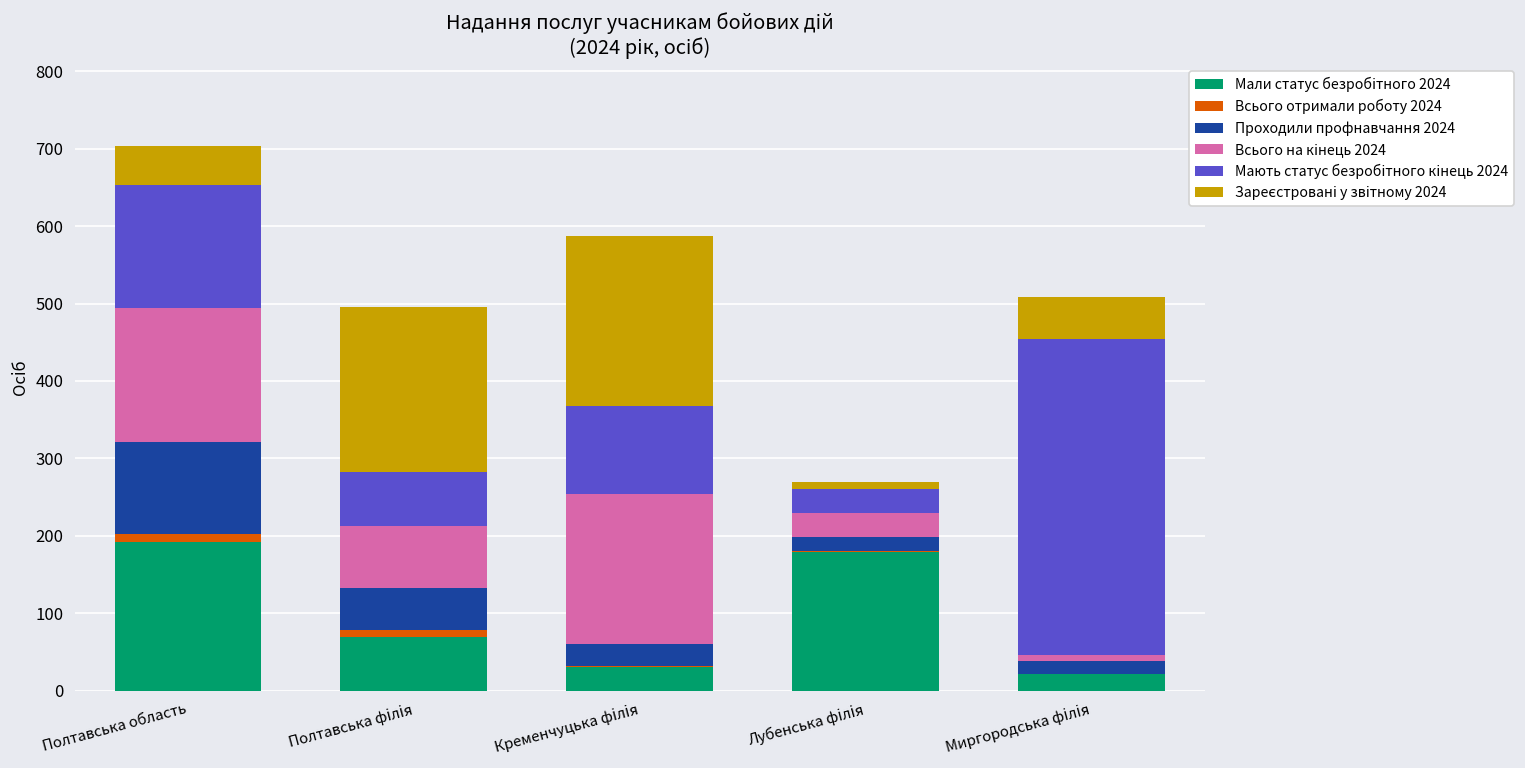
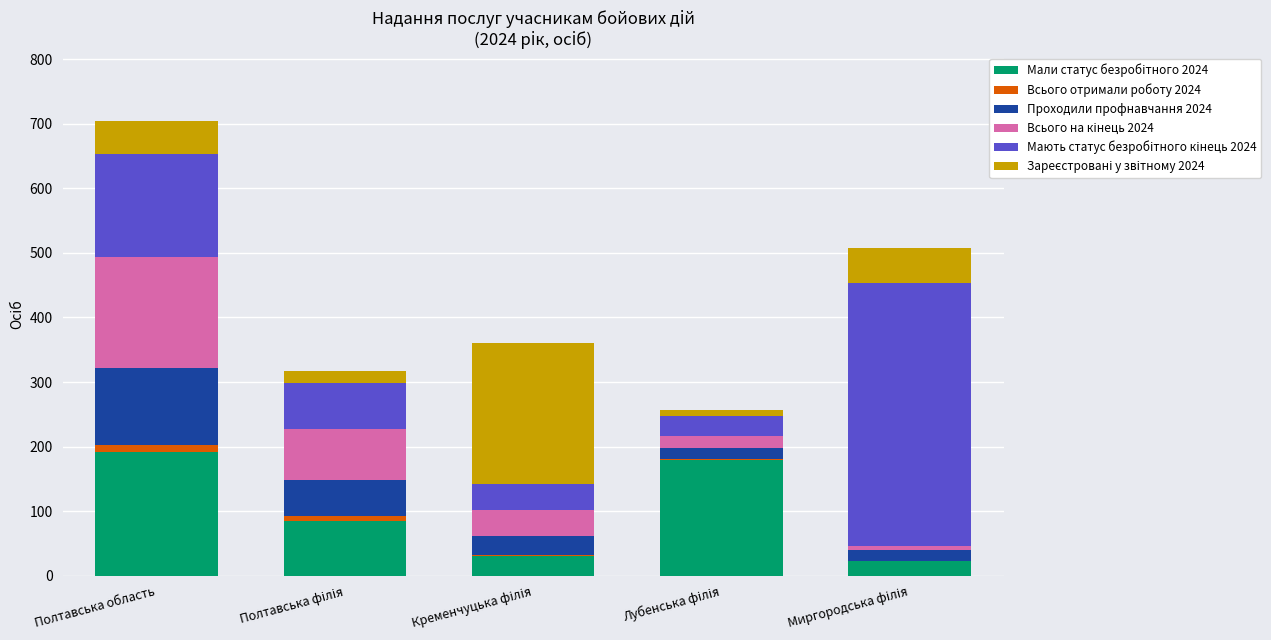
Мали статус безробітного 2024, Полтавська філія: 70 -> 90
Зареєстровані у звітному 2024, Полтавська філія: 210 -> 20
Всього на кінець 2024, Кременчуцька філія: 190 -> 40
Мають статус безробітного кінець 2024, Кременчуцька філія: 110 -> 40
Всього на кінець 2024, Лубенська філія: 30 -> 20
